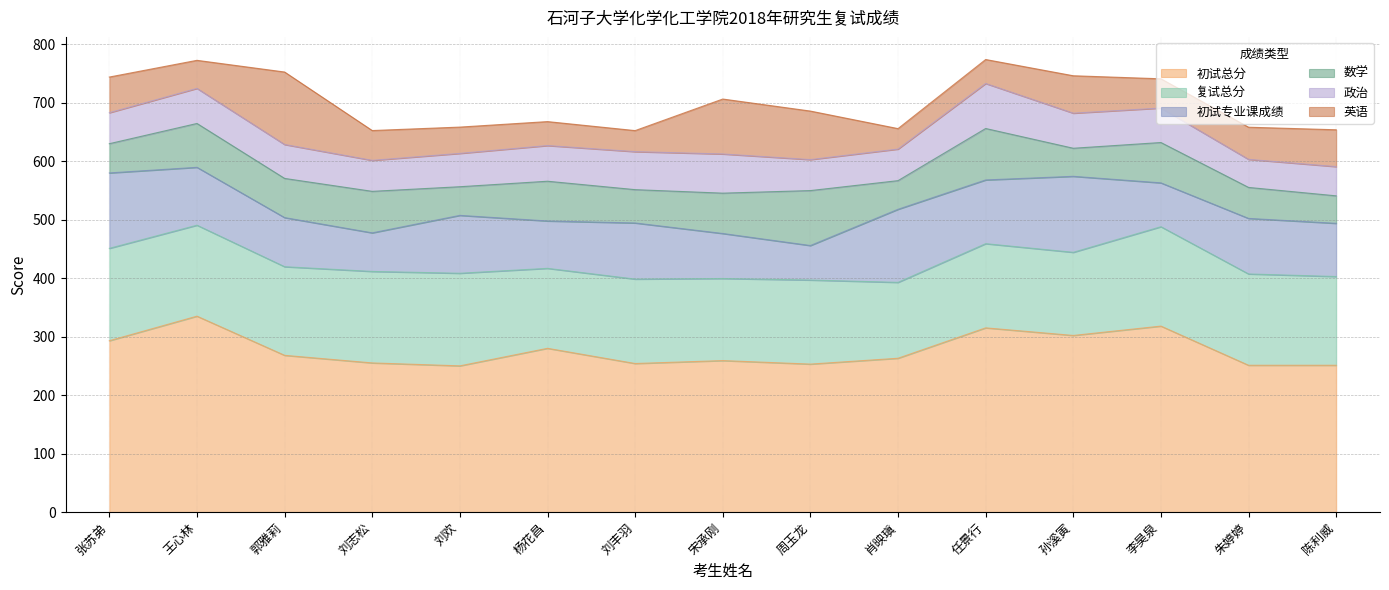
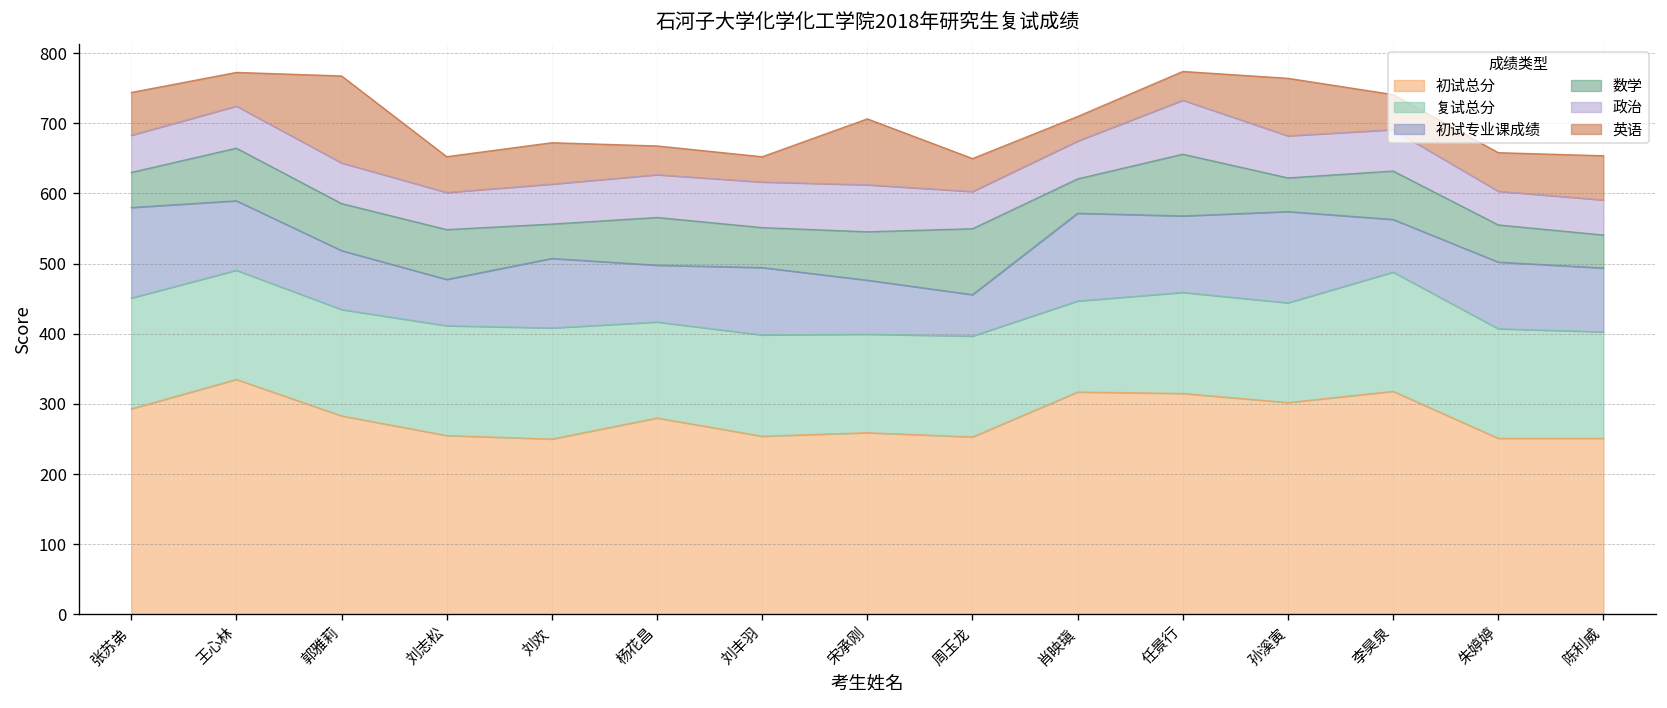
初试总分, 郭雅莉: 270 -> 280
英语, 刘欢: 50 -> 60
英语, 周玉龙: 80 -> 50
初试总分, 肖映瑱: 260 -> 320
英语, 孙溪寅: 60 -> 80
